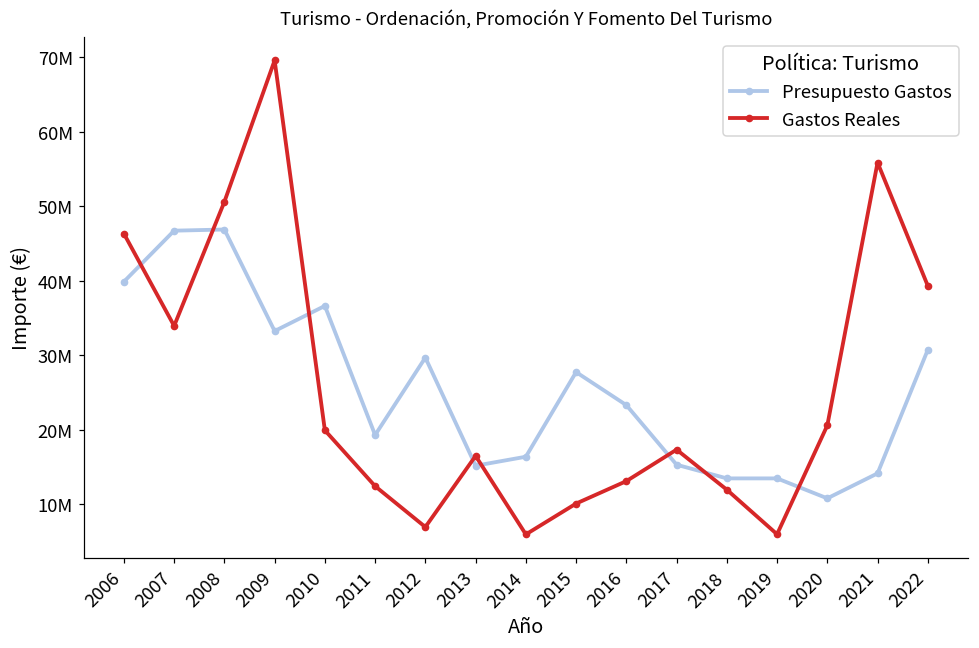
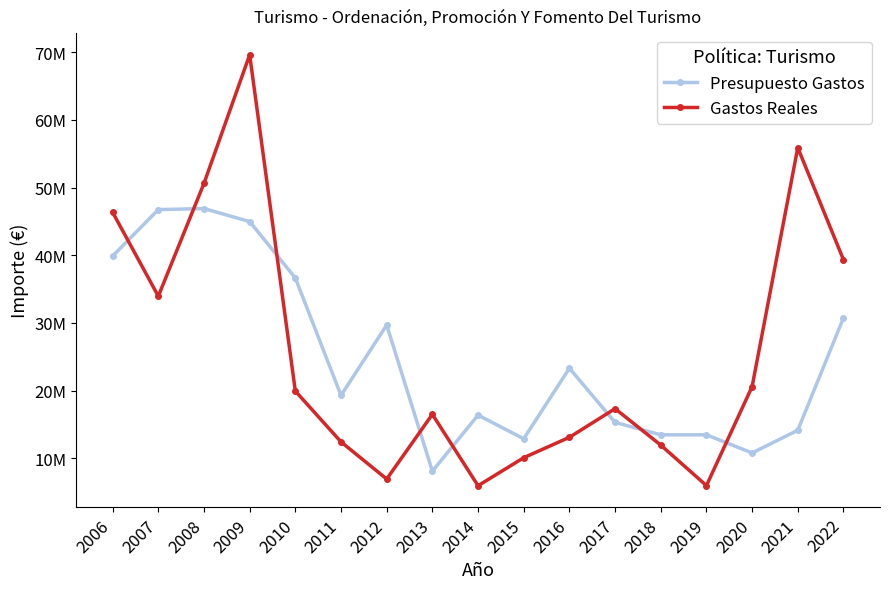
Presupuesto Gastos, 2009: 33000000 -> 45000000
Presupuesto Gastos, 2013: 15000000 -> 8000000
Presupuesto Gastos, 2015: 28000000 -> 13000000
